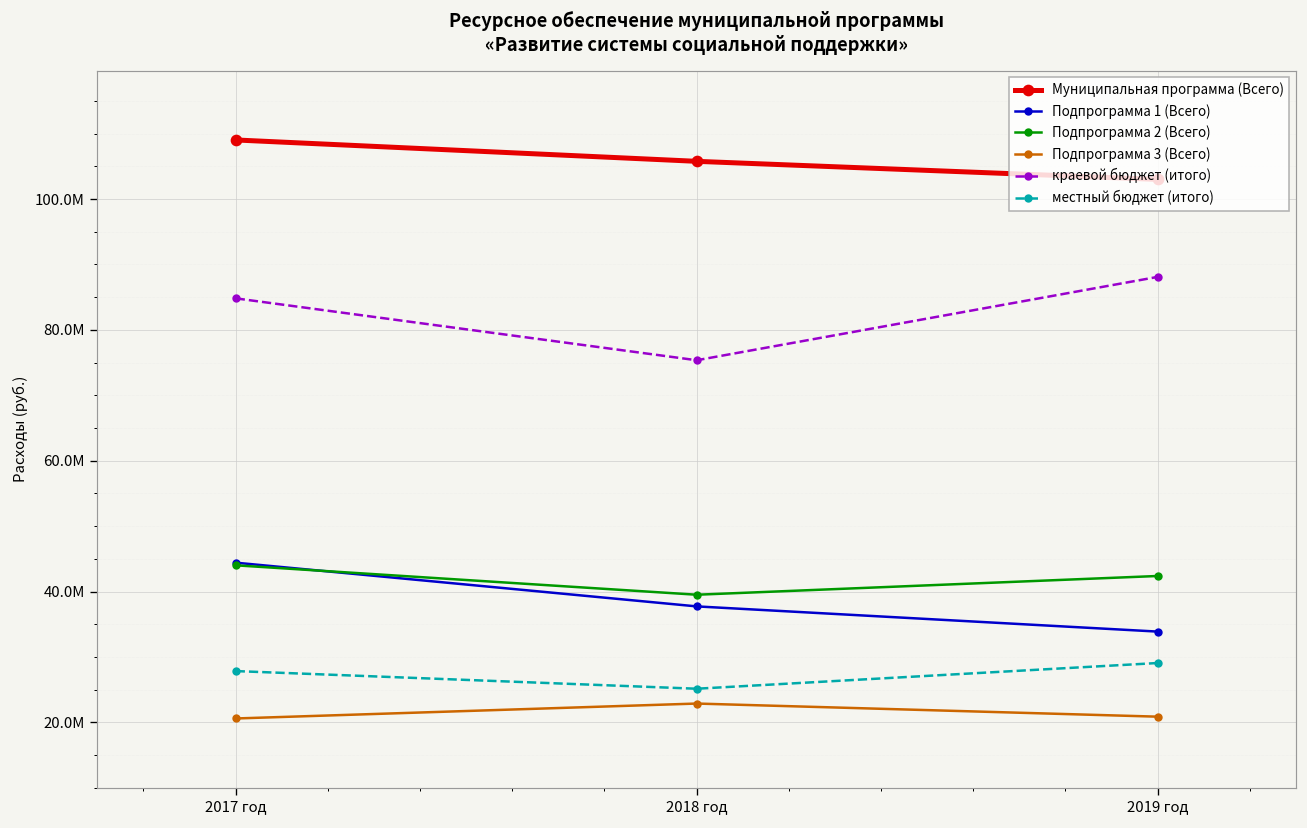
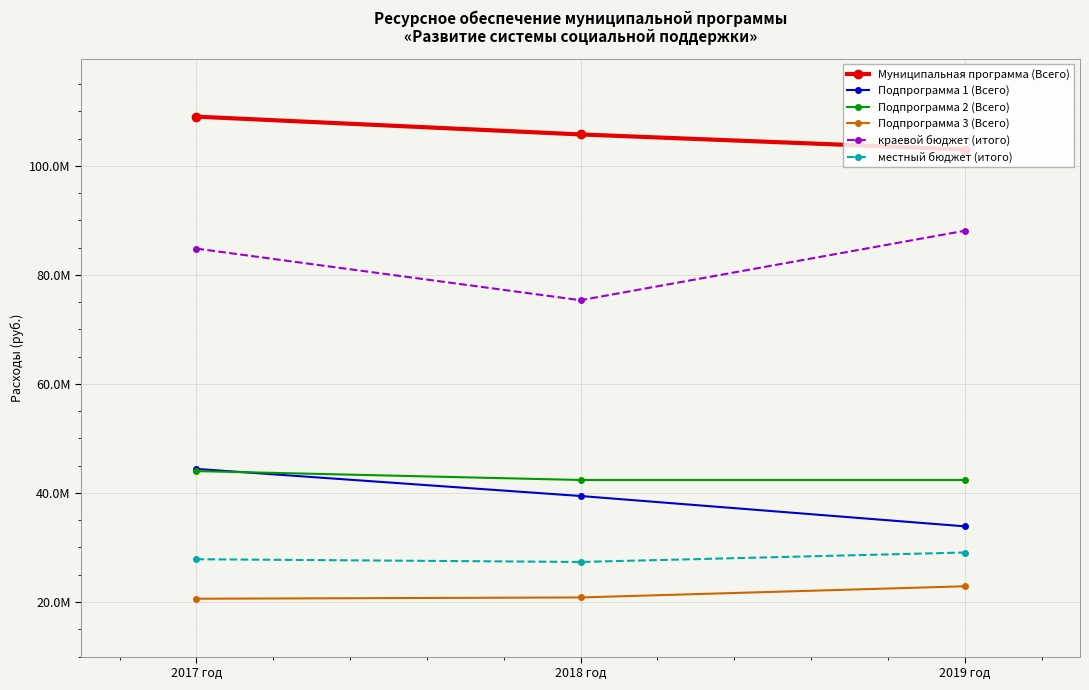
Подпрограмма 1 (Всего), 2018 год: 38000000 -> 39000000
Подпрограмма 2 (Всего), 2018 год: 40000000 -> 42000000
Подпрограмма 3 (Всего), 2018 год: 23000000 -> 21000000
местный бюджет (итого), 2018 год: 25000000 -> 27000000
Подпрограмма 3 (Всего), 2019 год: 21000000 -> 23000000
